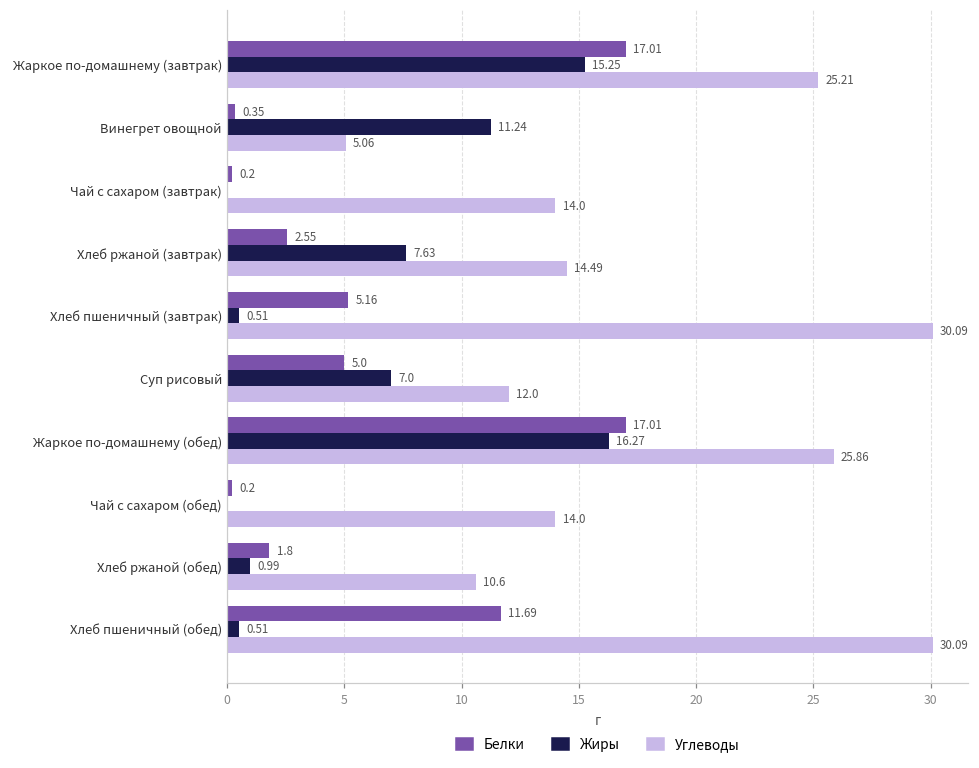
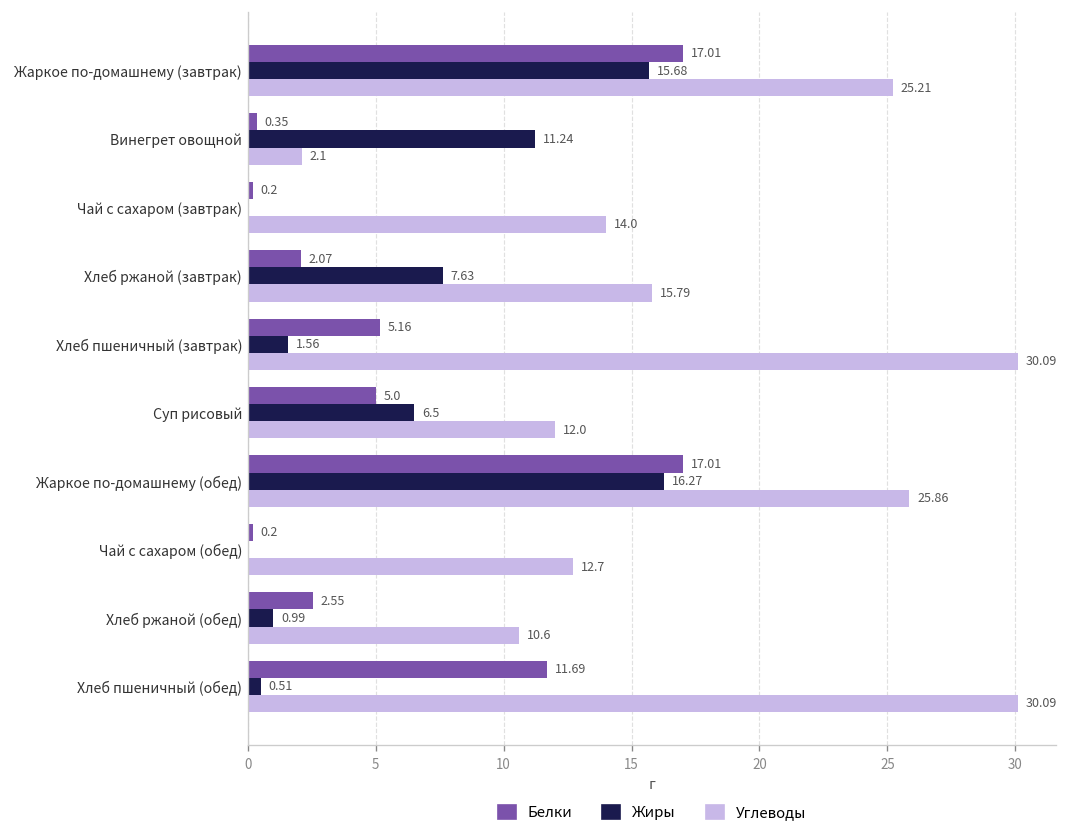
Жиры, Жаркое по-домашнему (завтрак): 15.25 -> 15.68
Углеводы, Винегрет овощной: 5.06 -> 2.1
Белки, Хлеб ржаной (завтрак): 2.55 -> 2.07
Углеводы, Хлеб ржаной (завтрак): 14.49 -> 15.79
Жиры, Хлеб пшеничный (завтрак): 0.51 -> 1.56
Жиры, Суп рисовый: 7.0 -> 6.5
Углеводы, Чай с сахаром (обед): 14.0 -> 12.7
Белки, Хлеб ржаной (обед): 1.8 -> 2.55
